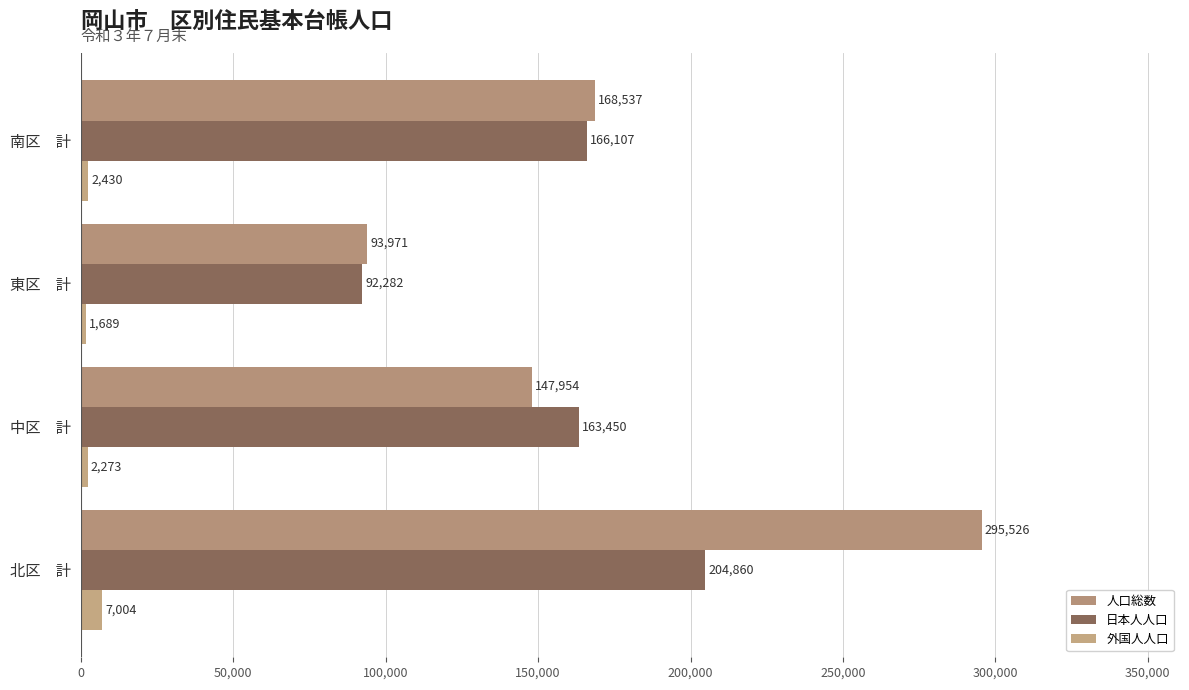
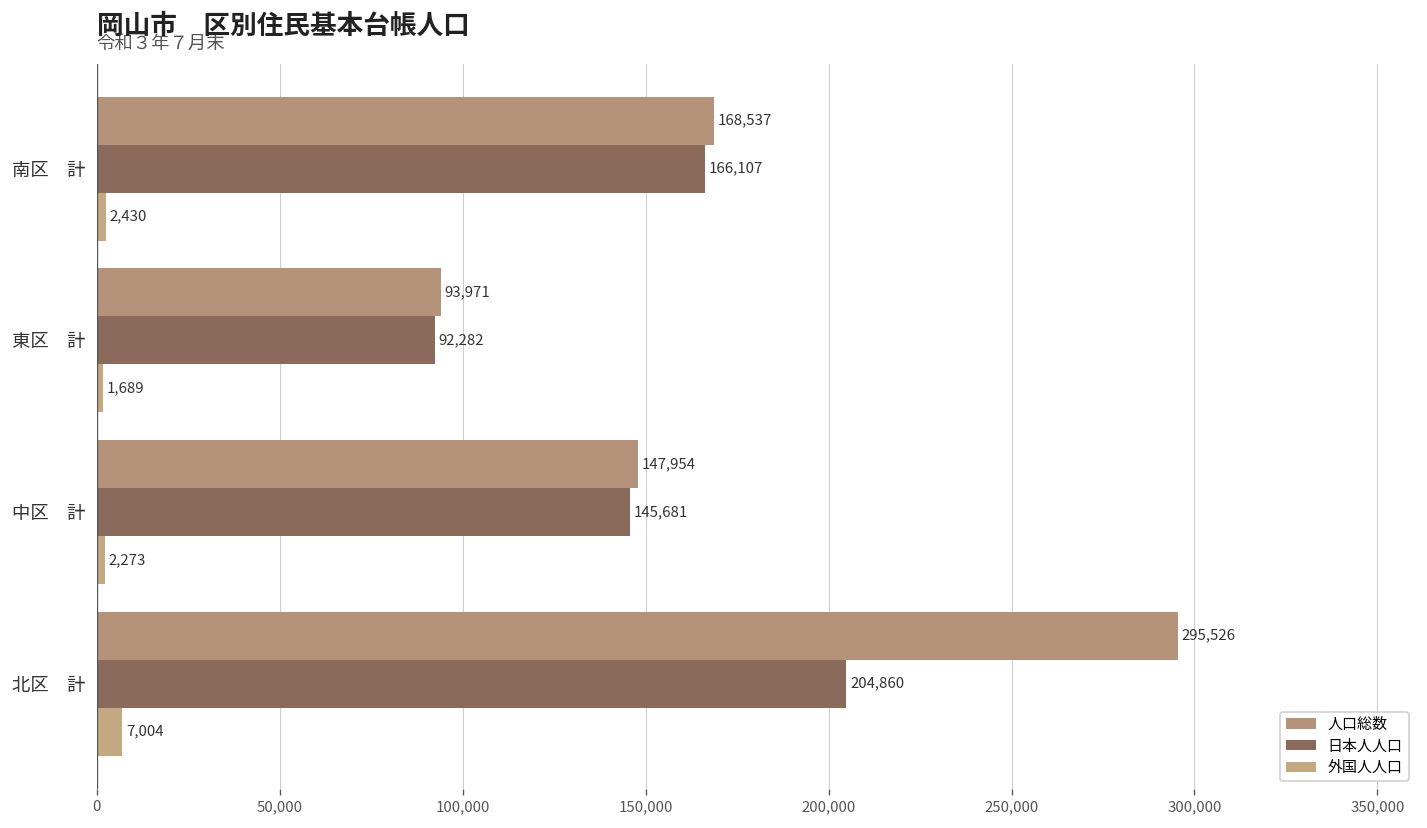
日本人人口, 中区 計: 163,450 -> 145,681
